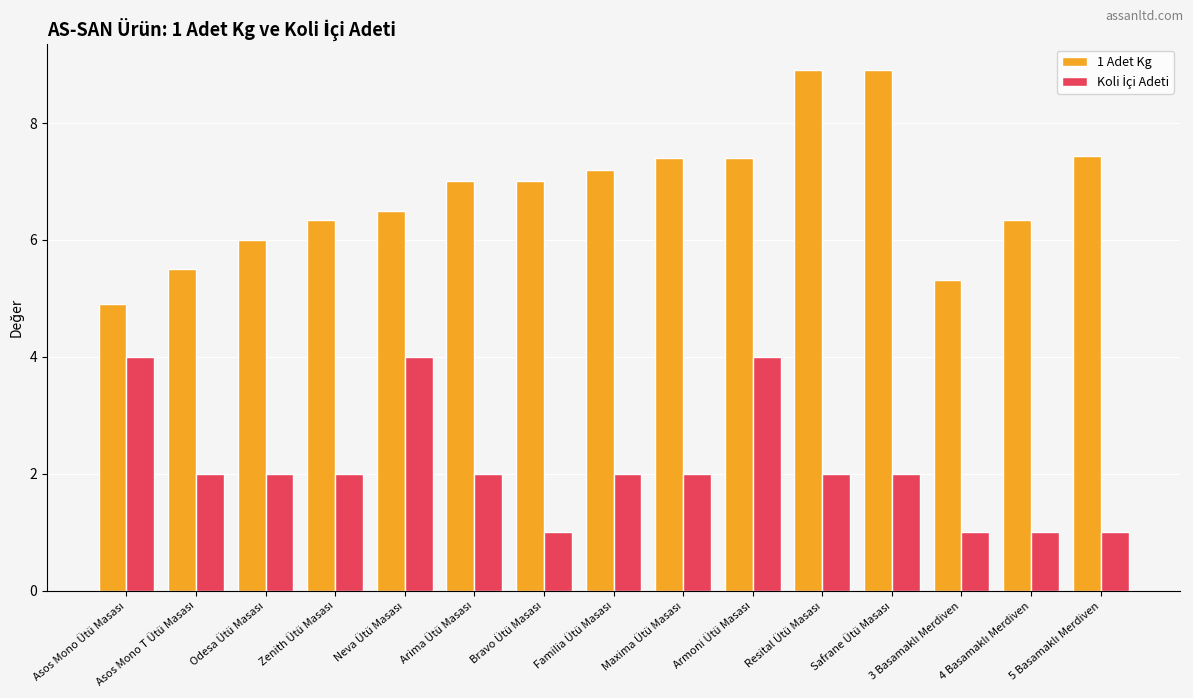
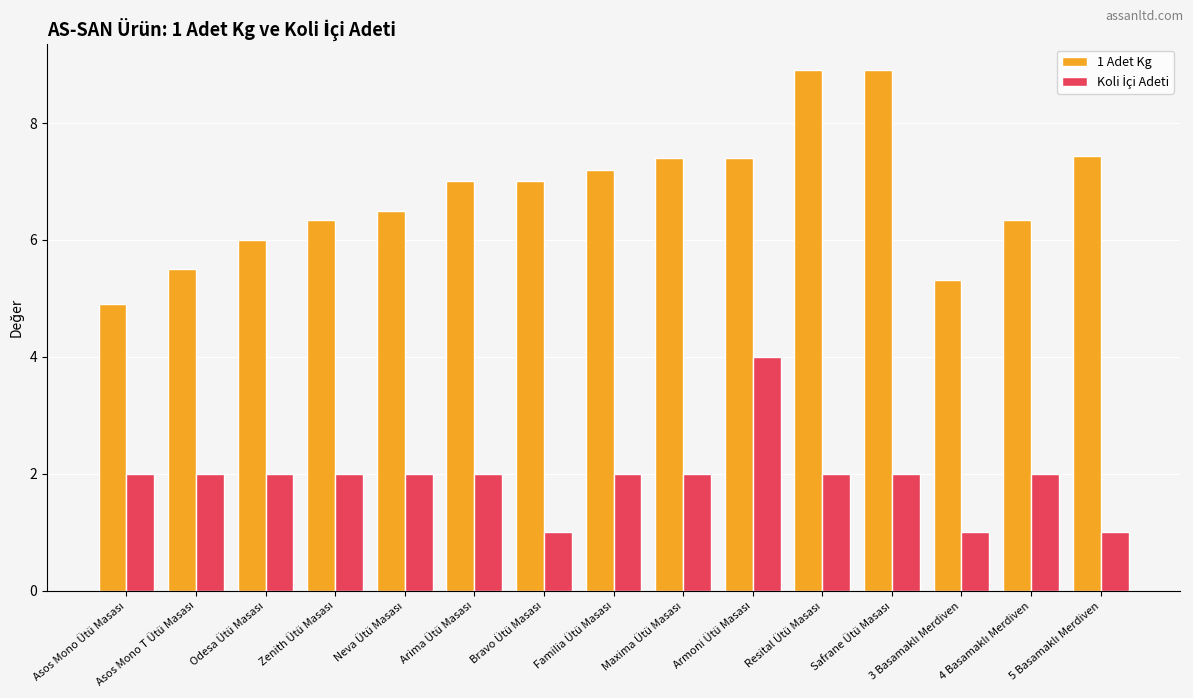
Koli İçi Adeti, Asos Mono Ütü Masası: 4 -> 2
Koli İçi Adeti, Neva Ütü Masası: 4 -> 2
Koli İçi Adeti, 4 Basamaklı Merdiven: 1 -> 2
